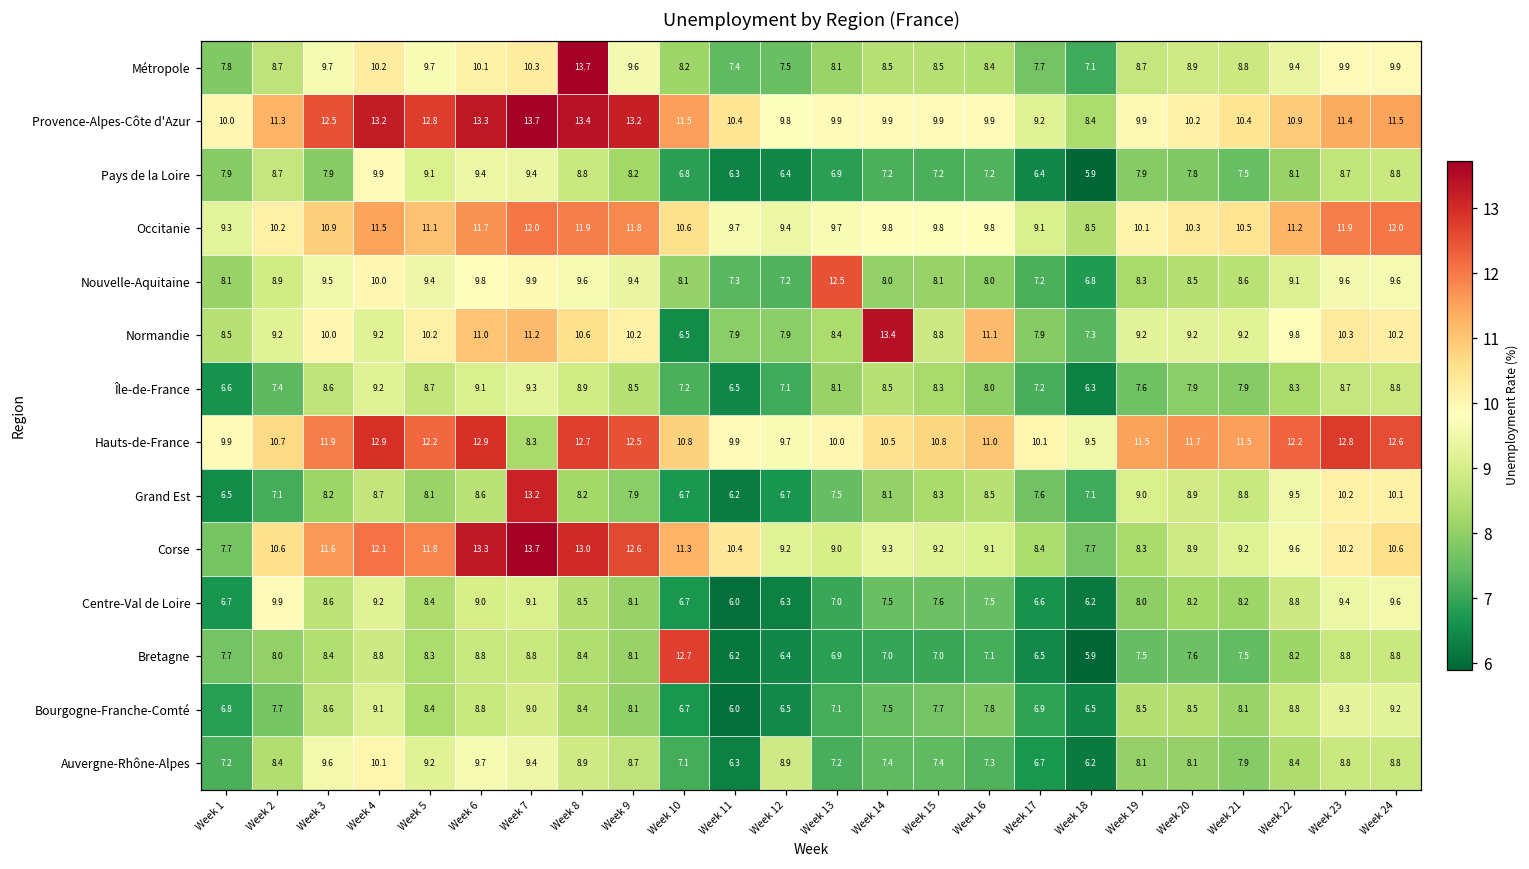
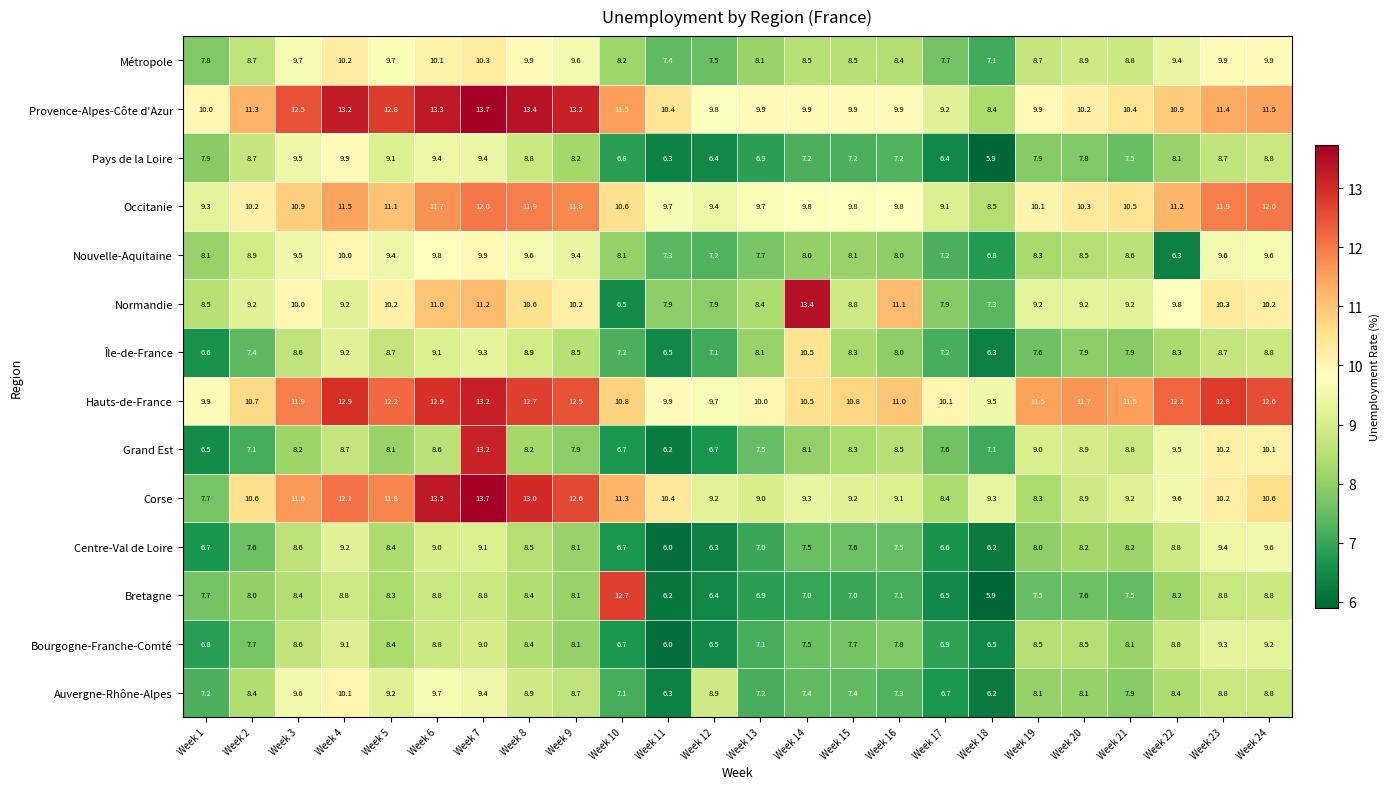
Métropole, Week 8: 13.7 -> 9.9
Pays de la Loire, Week 3: 7.9 -> 9.5
Nouvelle-Aquitaine, Week 13: 12.5 -> 7.7
Nouvelle-Aquitaine, Week 22: 9.1 -> 6.3
Île-de-France, Week 14: 8.5 -> 10.5
Hauts-de-France, Week 7: 8.3 -> 13.2
Corse, Week 18: 7.7 -> 9.3
Centre-Val de Loire, Week 2: 9.9 -> 7.6
